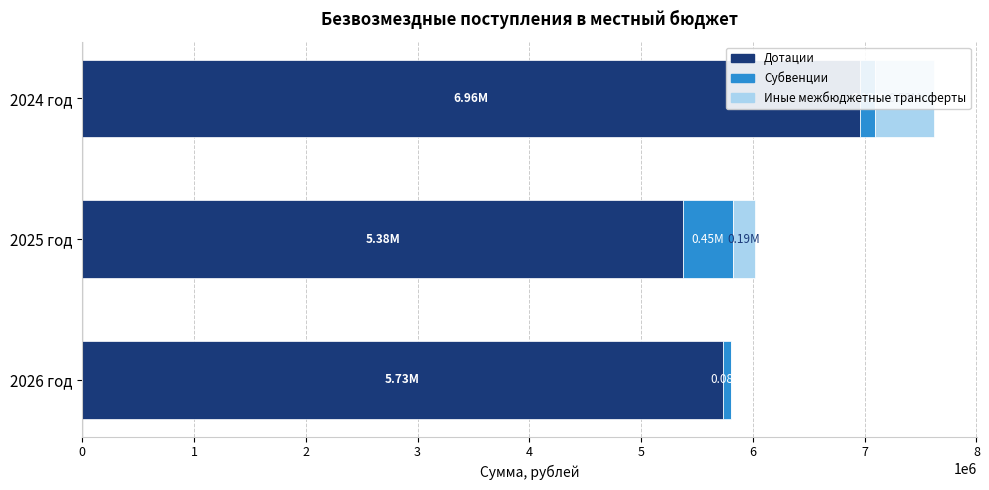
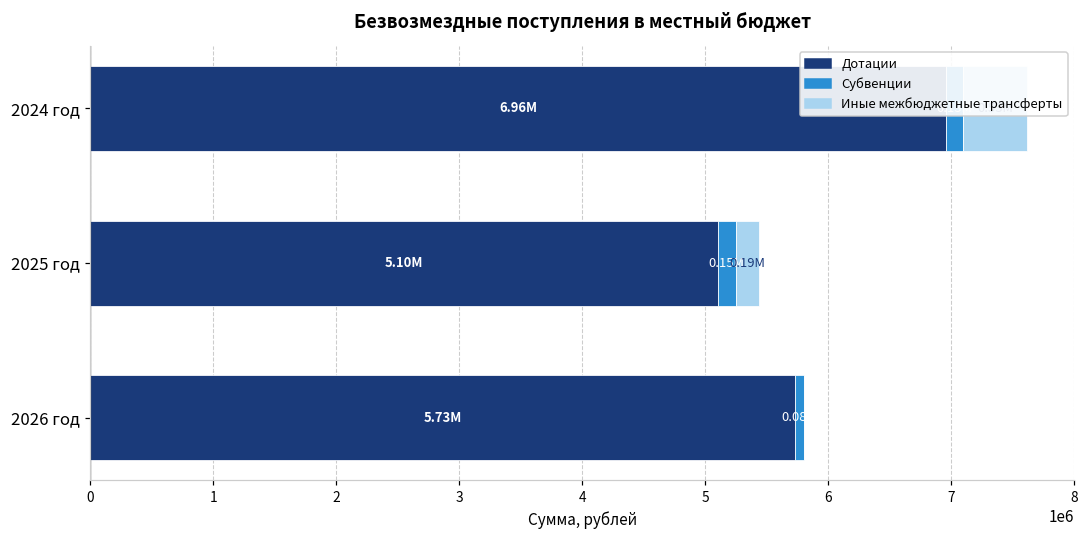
Дотации, 2025 год: 5.38M -> 5.10M
Субвенции, 2025 год: 0.45M -> 0.15M
